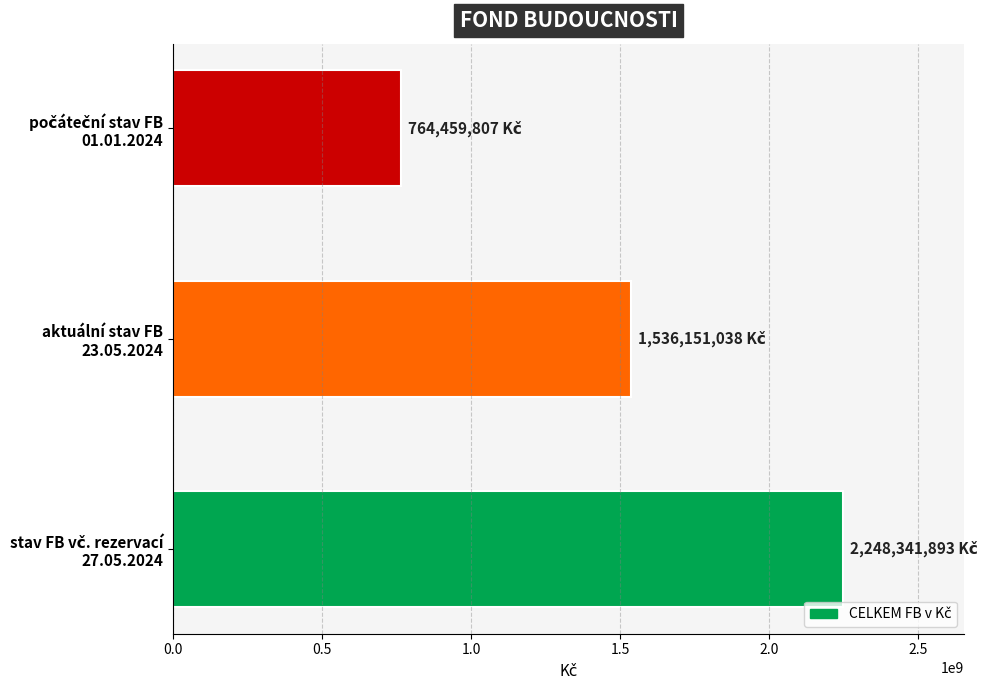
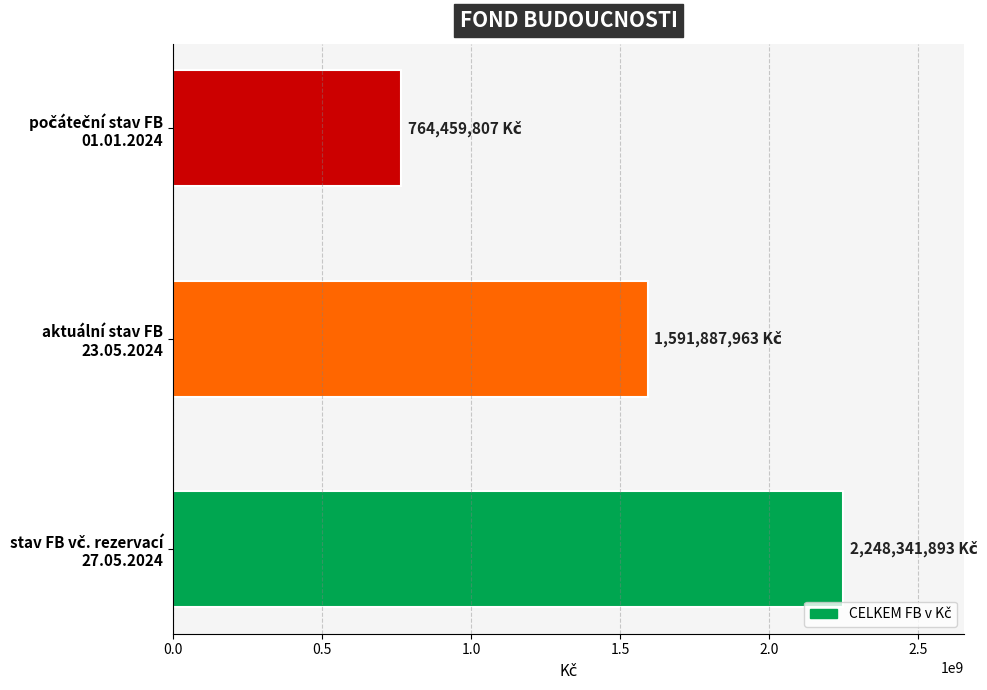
aktuální stav FB 23.05.2024: 1,536,151,038 -> 1,591,887,963
